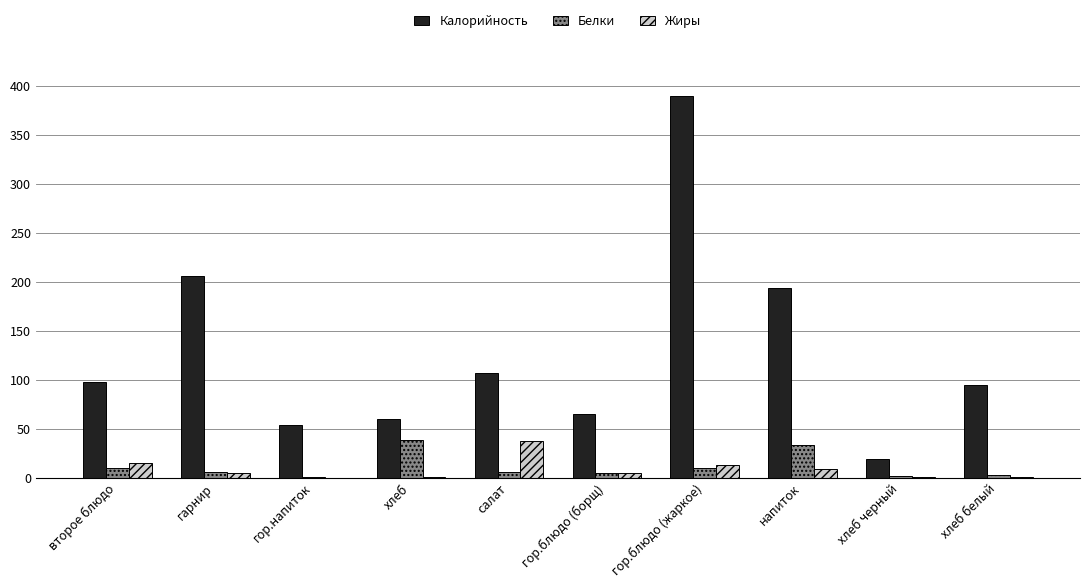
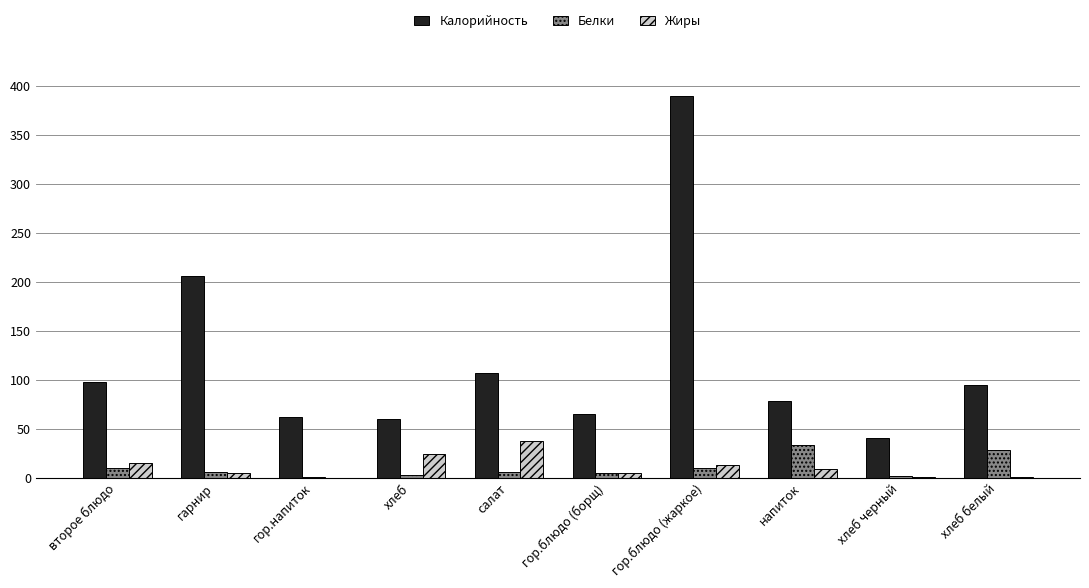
Калорийность, гор.напиток: 50 -> 60
Белки, хлеб: 40 -> 0
Жиры, хлеб: 0 -> 20
Калорийность, напиток: 190 -> 80
Калорийность, хлеб черный: 20 -> 40
Белки, хлеб белый: 0 -> 30
